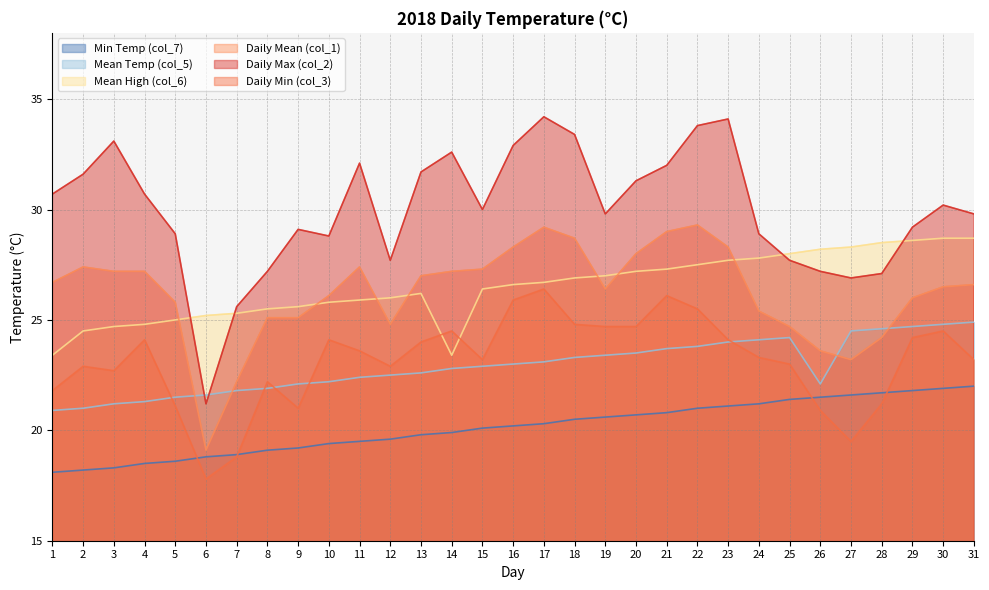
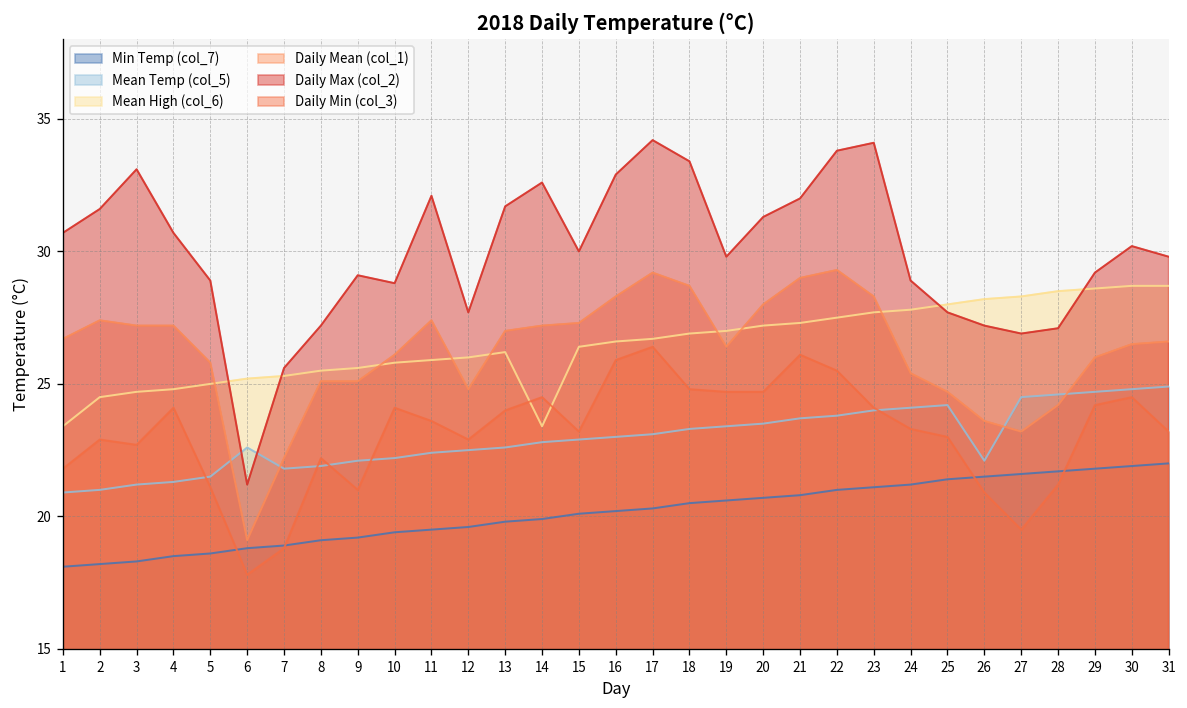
Mean Temp (col_5), 6: 21.6 -> 22.6
